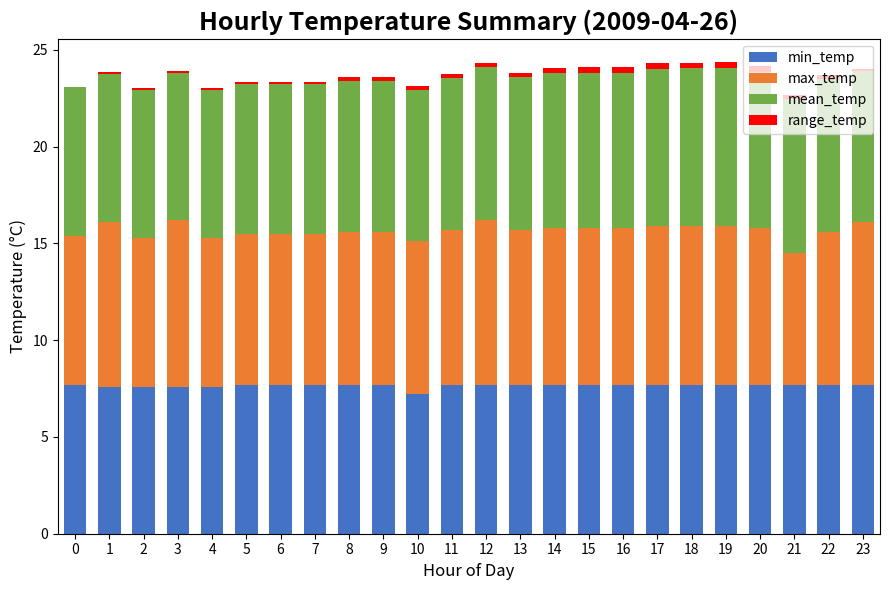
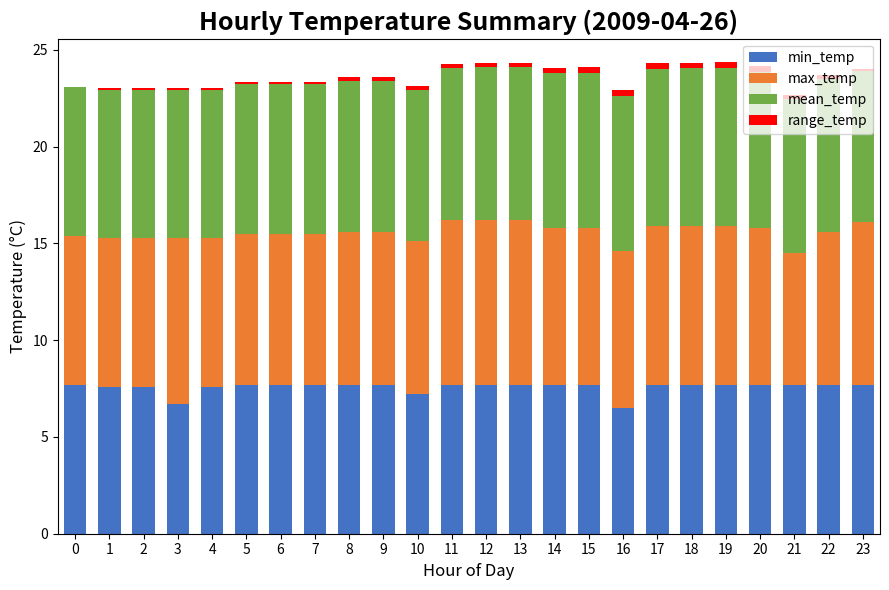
max_temp, 1: 8.5 -> 7.7
min_temp, 3: 7.6 -> 6.7
max_temp, 11: 8.0 -> 8.5
max_temp, 13: 8.0 -> 8.5
min_temp, 16: 7.7 -> 6.5
